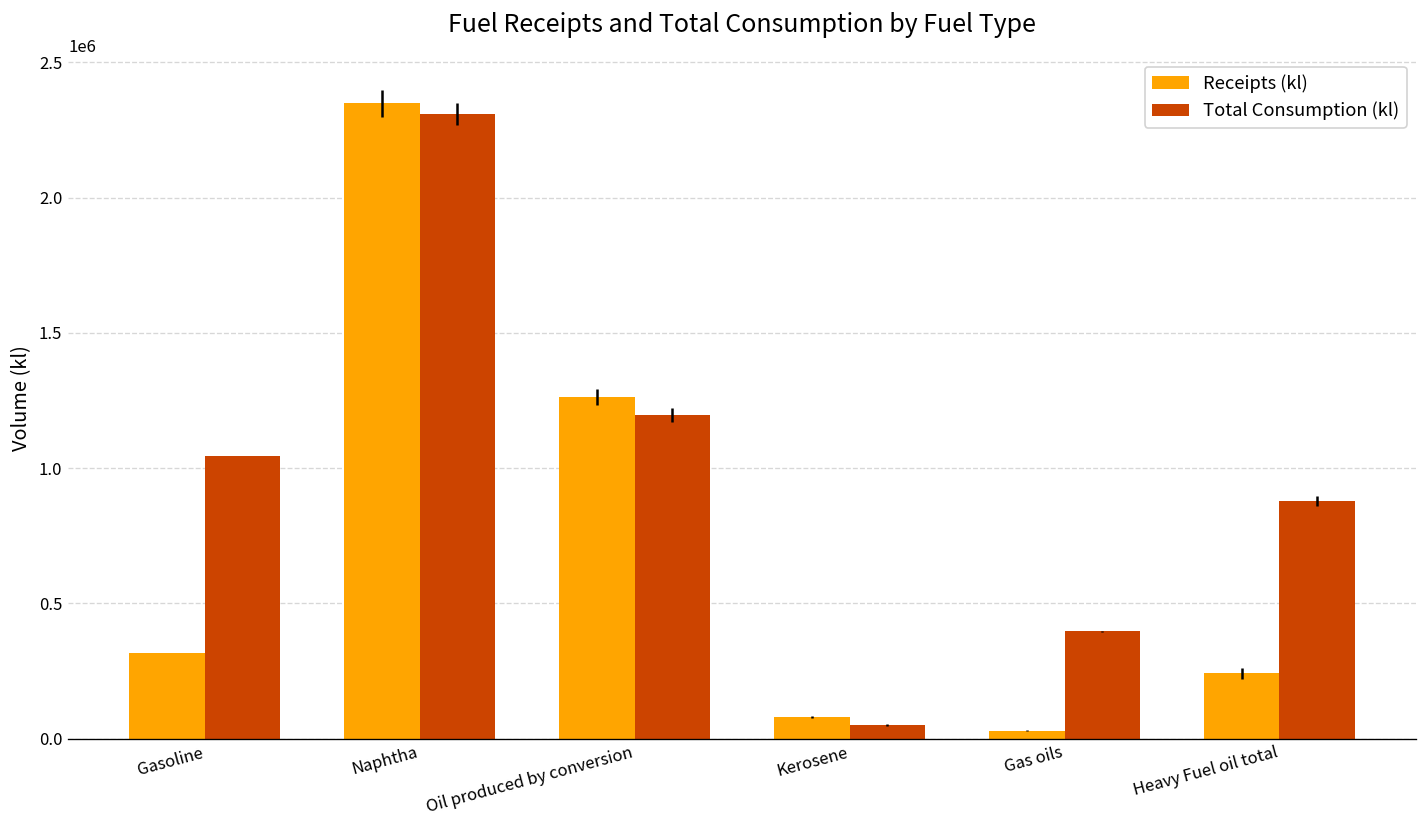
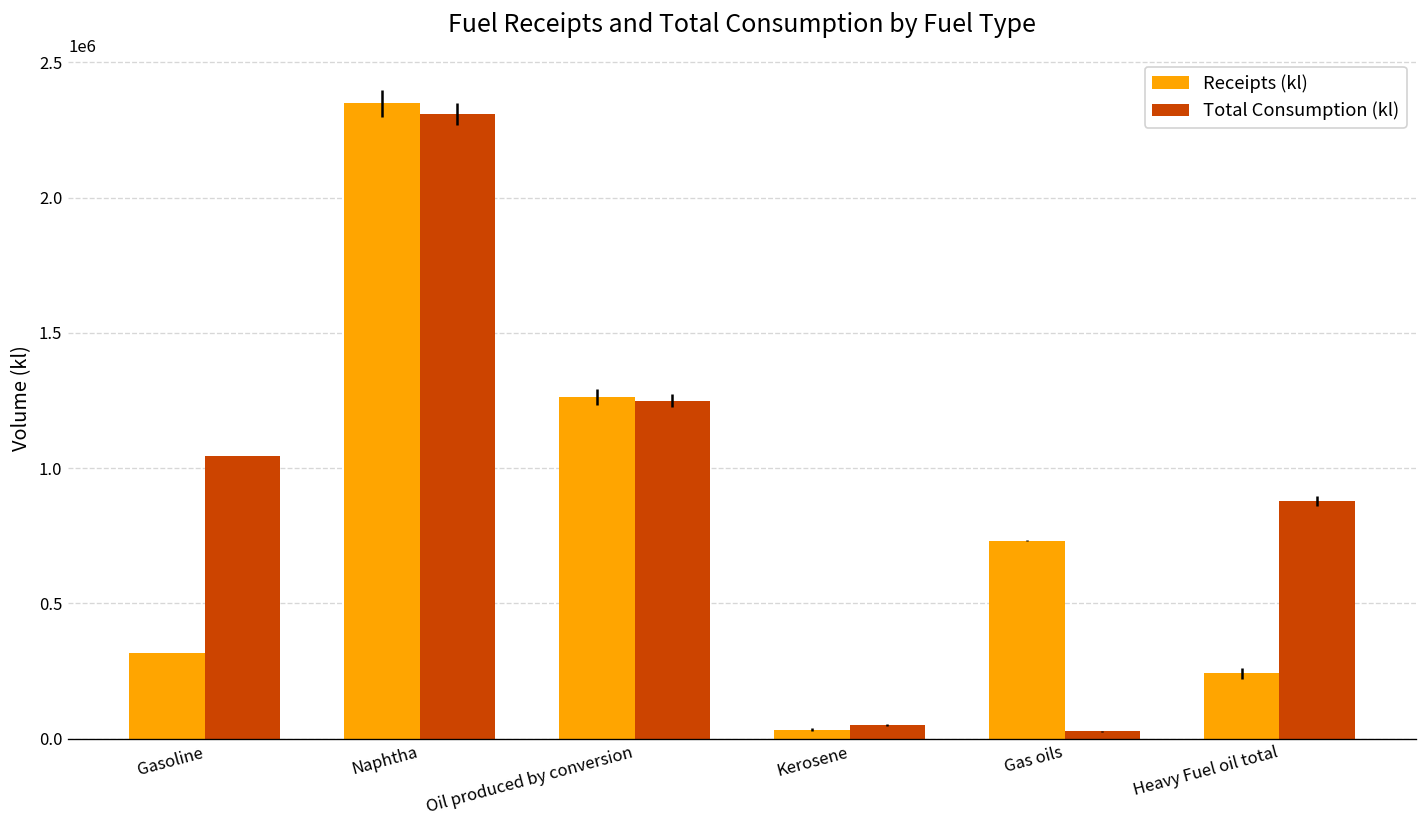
Total Consumption (kl), Oil produced by conversion: 1200000 -> 1250000
Receipts (kl), Kerosene: 80000 -> 30000
Receipts (kl), Gas oils: 30000 -> 730000
Total Consumption (kl), Gas oils: 400000 -> 30000
